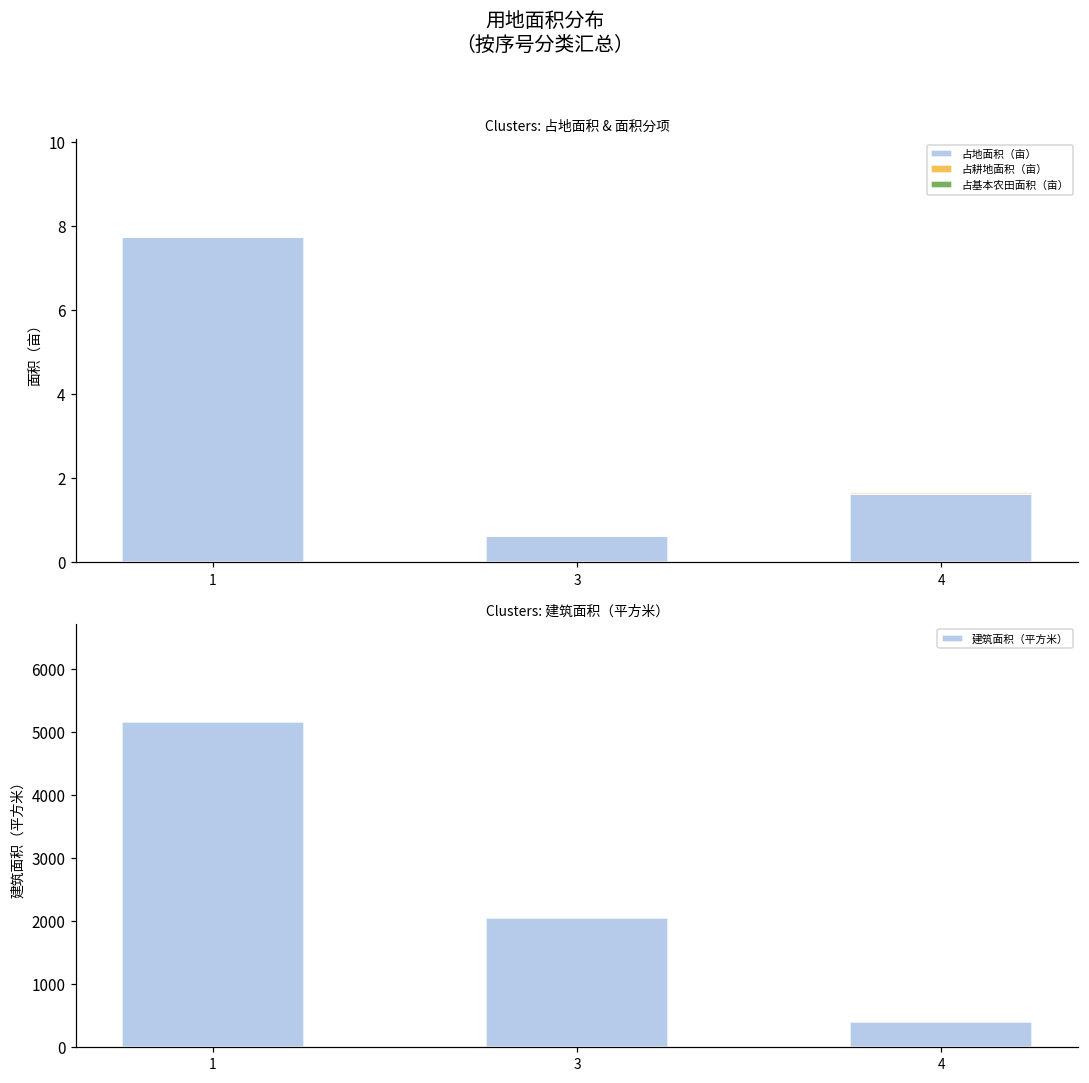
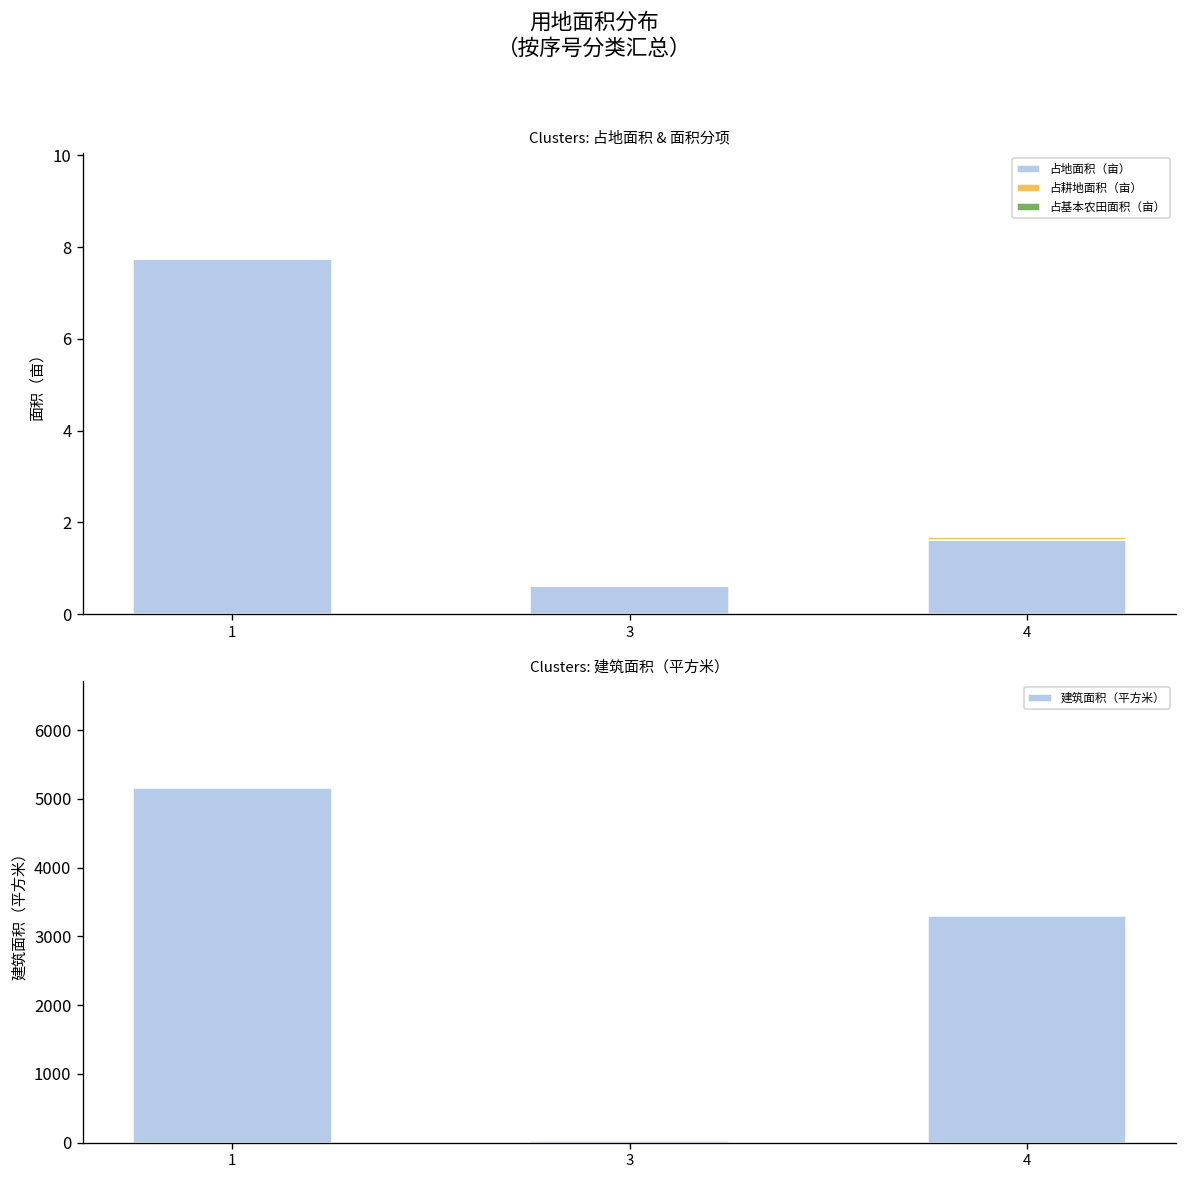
Clusters: 建筑面积（平方米）, 3: 2000 -> 0
Clusters: 建筑面积（平方米）, 4: 400 -> 3300
